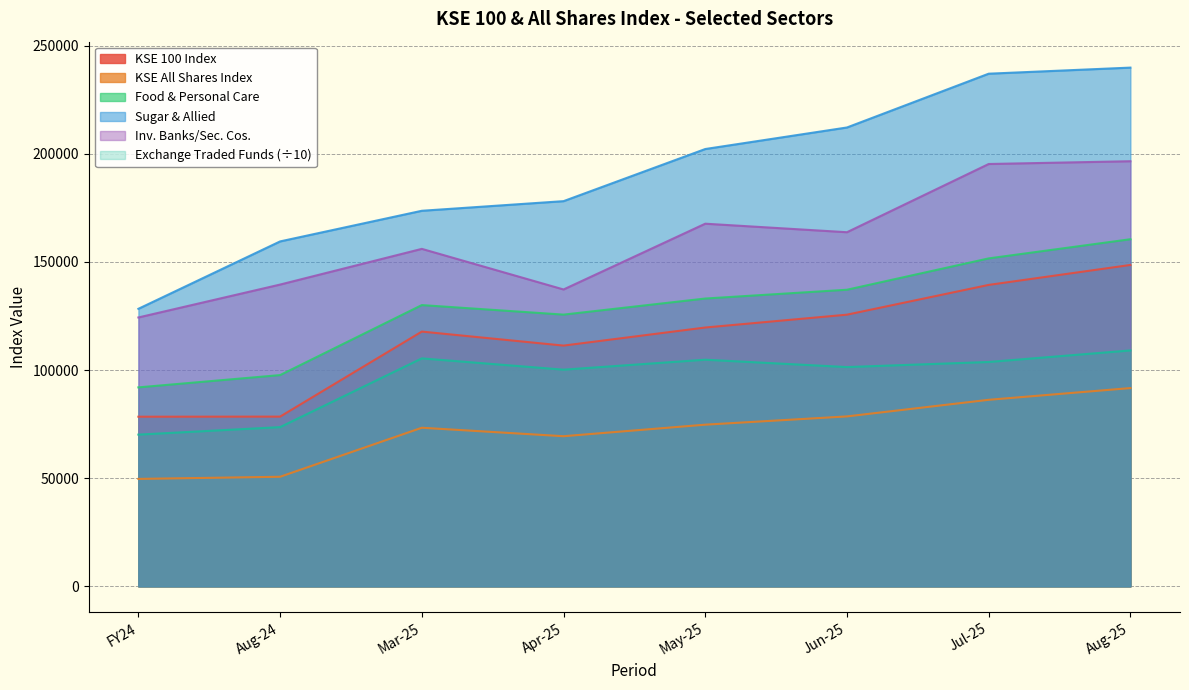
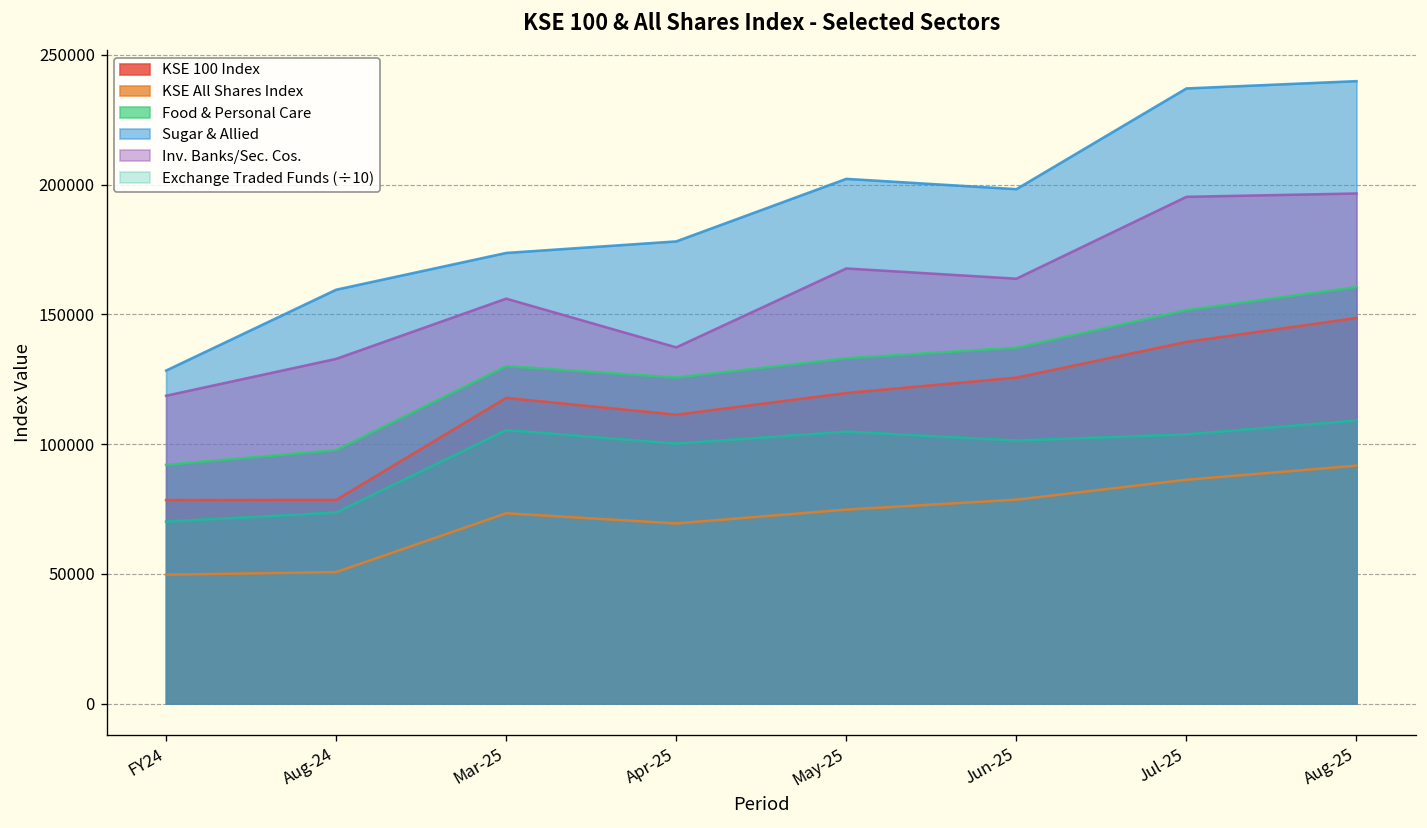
Inv. Banks/Sec. Cos., FY24: 124000 -> 119000
Inv. Banks/Sec. Cos., Aug-24: 140000 -> 133000
Sugar & Allied, Jun-25: 212000 -> 198000
